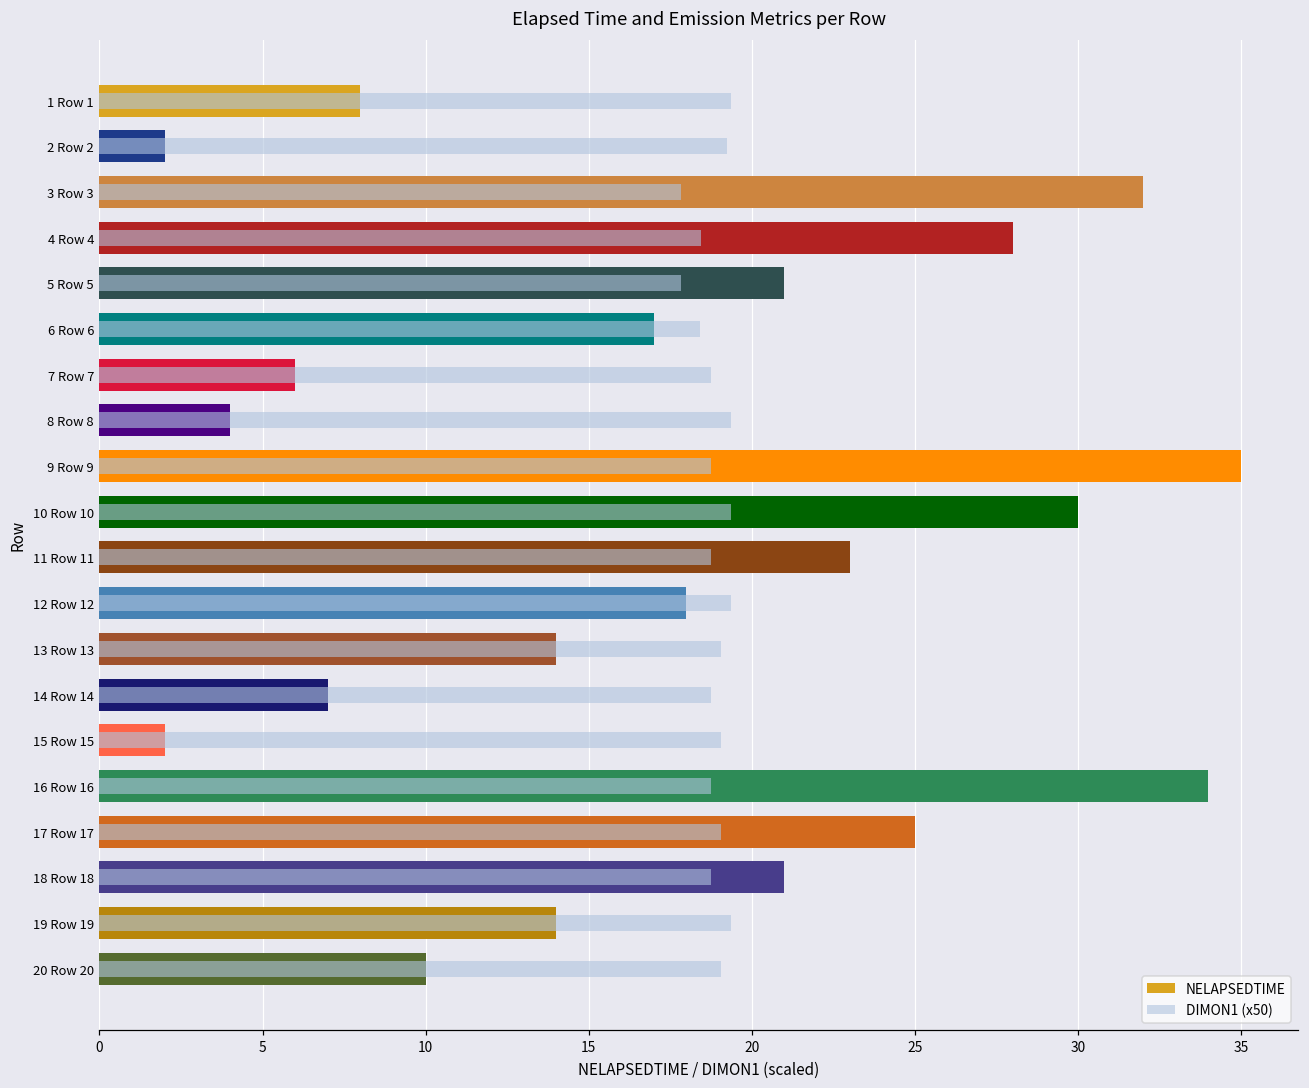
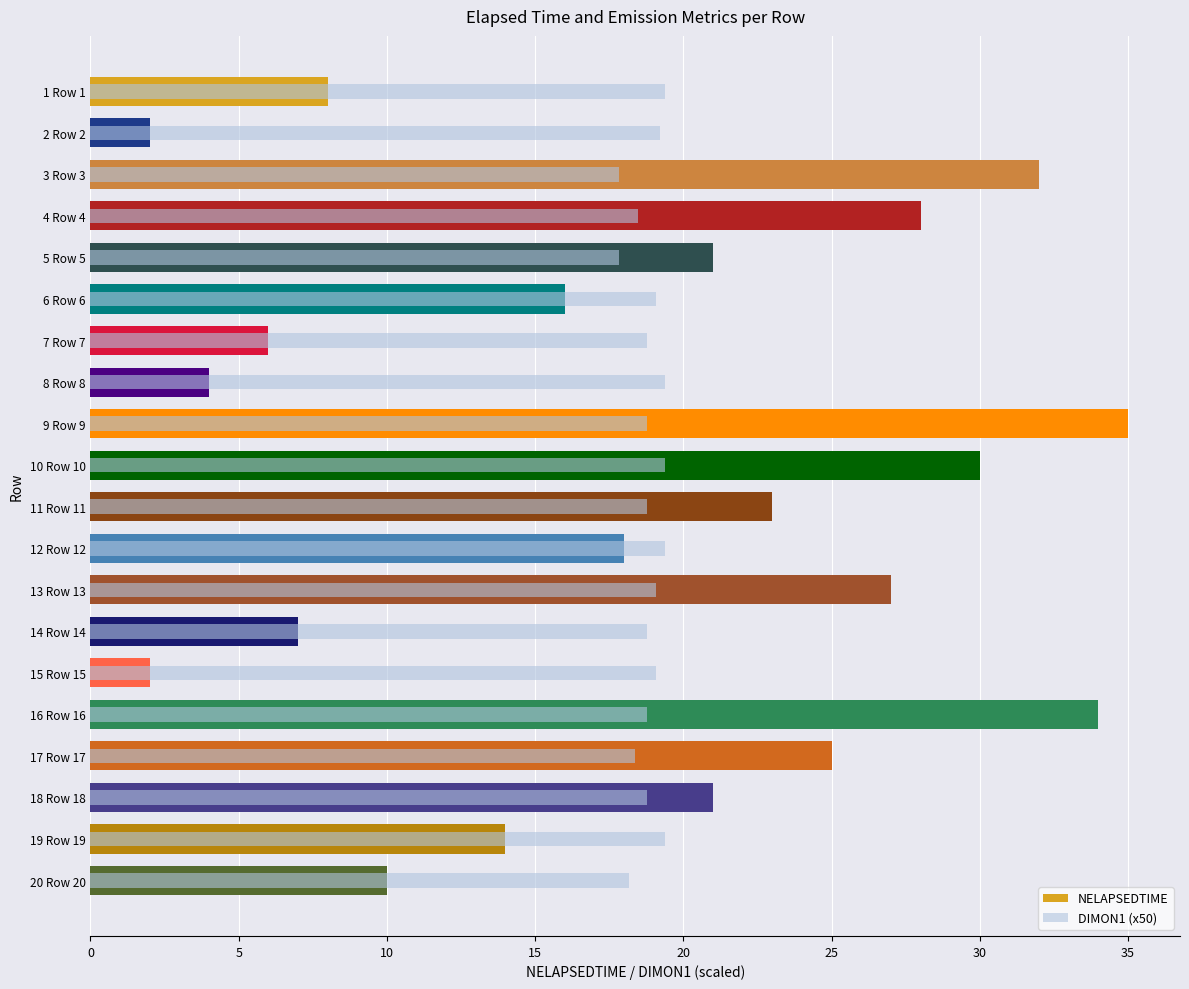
NELAPSEDTIME, 6 Row 6: 17 -> 16
DIMON1 (x50), 6 Row 6: 18.4 -> 19.1
NELAPSEDTIME, 13 Row 13: 14 -> 27
DIMON1 (x50), 17 Row 17: 19.1 -> 18.4
DIMON1 (x50), 20 Row 20: 19.1 -> 18.1
